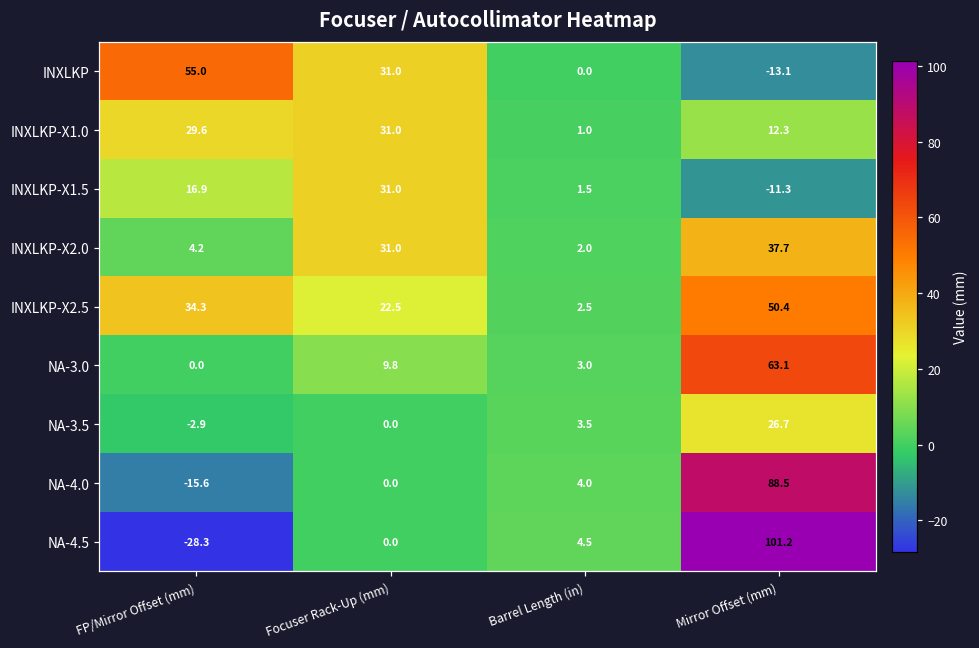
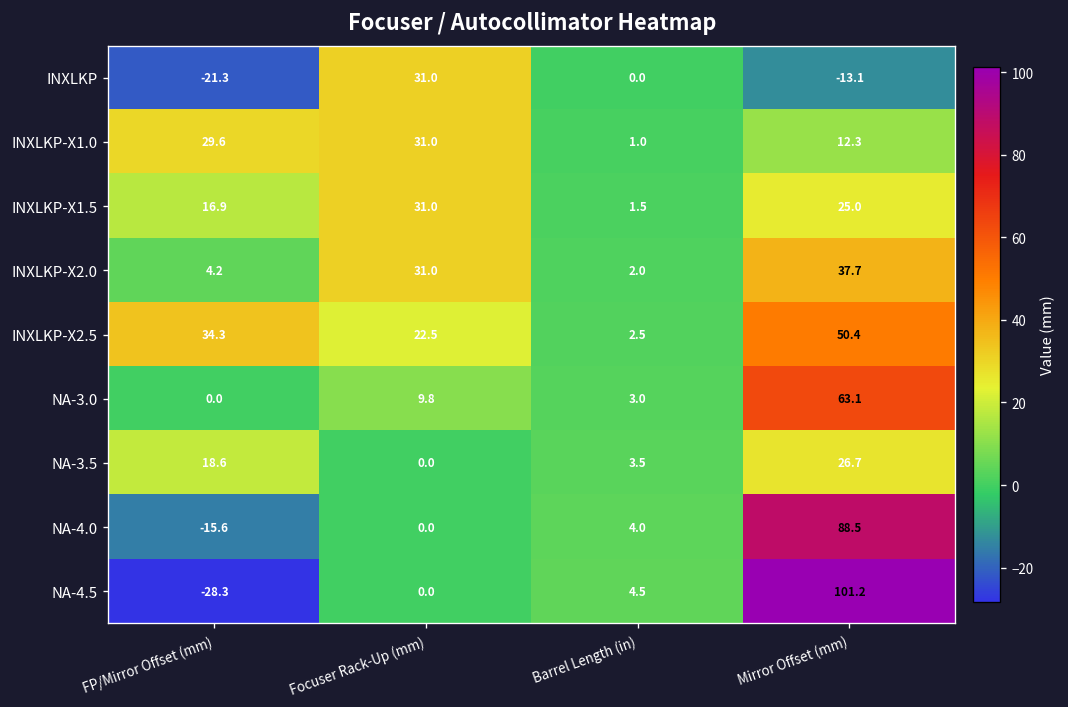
INXLKP, FP/Mirror Offset (mm): 55.0 -> -21.3
INXLKP-X1.5, Mirror Offset (mm): -11.3 -> 25.0
NA-3.5, FP/Mirror Offset (mm): -2.9 -> 18.6
